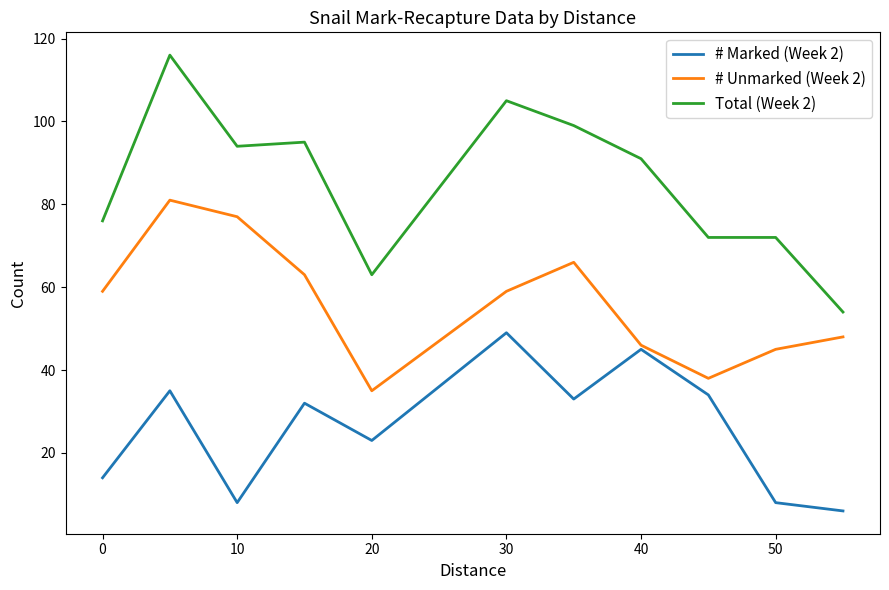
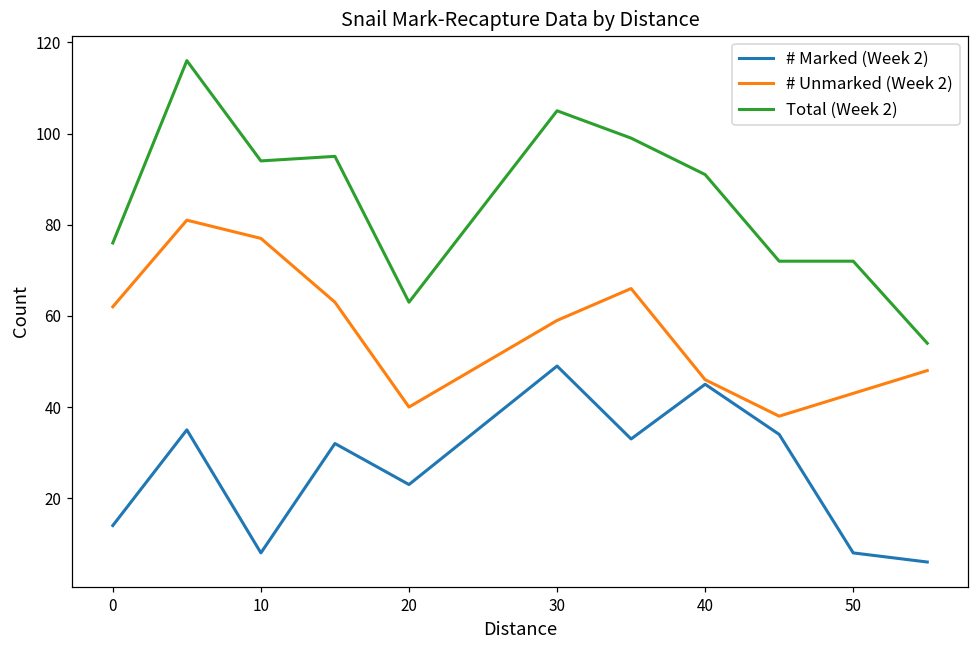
# Unmarked (Week 2), 0: 59 -> 62
# Unmarked (Week 2), 20: 35 -> 40
# Unmarked (Week 2), 50: 45 -> 43
